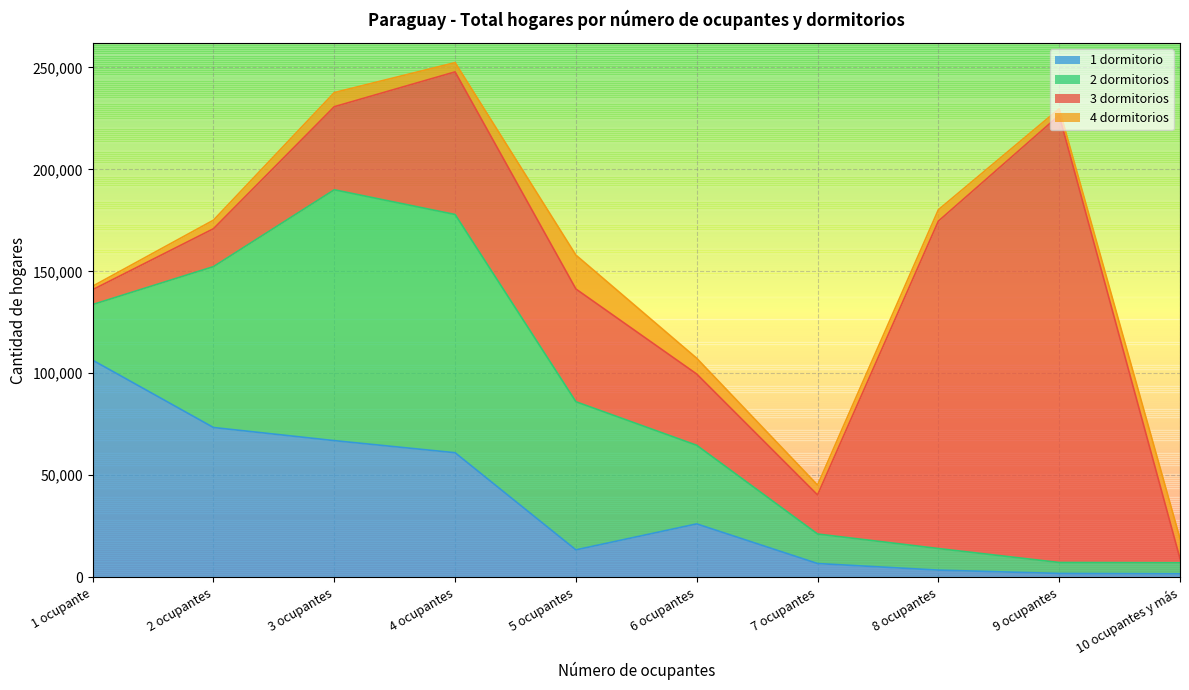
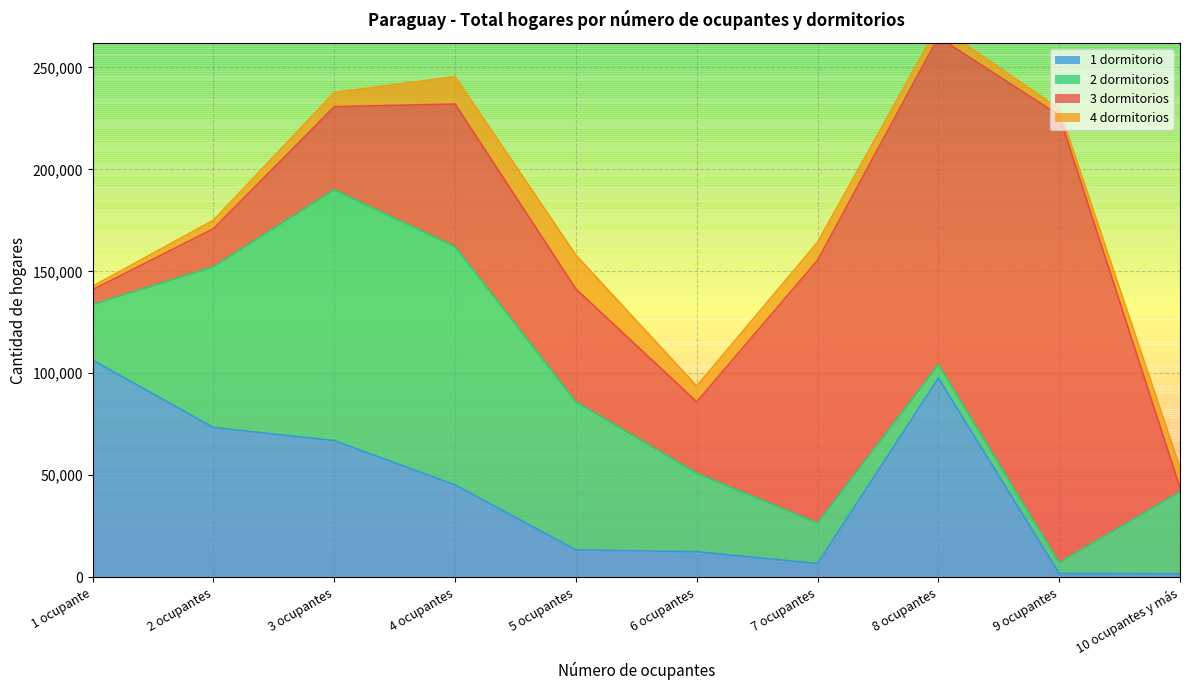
1 dormitorio, 4 ocupantes: 61,000 -> 45,000
4 dormitorios, 4 ocupantes: 5,000 -> 13,000
1 dormitorio, 6 ocupantes: 26,000 -> 12,000
2 dormitorios, 7 ocupantes: 14,000 -> 20,000
3 dormitorios, 7 ocupantes: 19,000 -> 129,000
4 dormitorios, 7 ocupantes: 5,000 -> 9,000
1 dormitorio, 8 ocupantes: 3,000 -> 98,000
2 dormitorios, 8 ocupantes: 11,000 -> 7,000
2 dormitorios, 10 ocupantes y más: 5,000 -> 40,000
